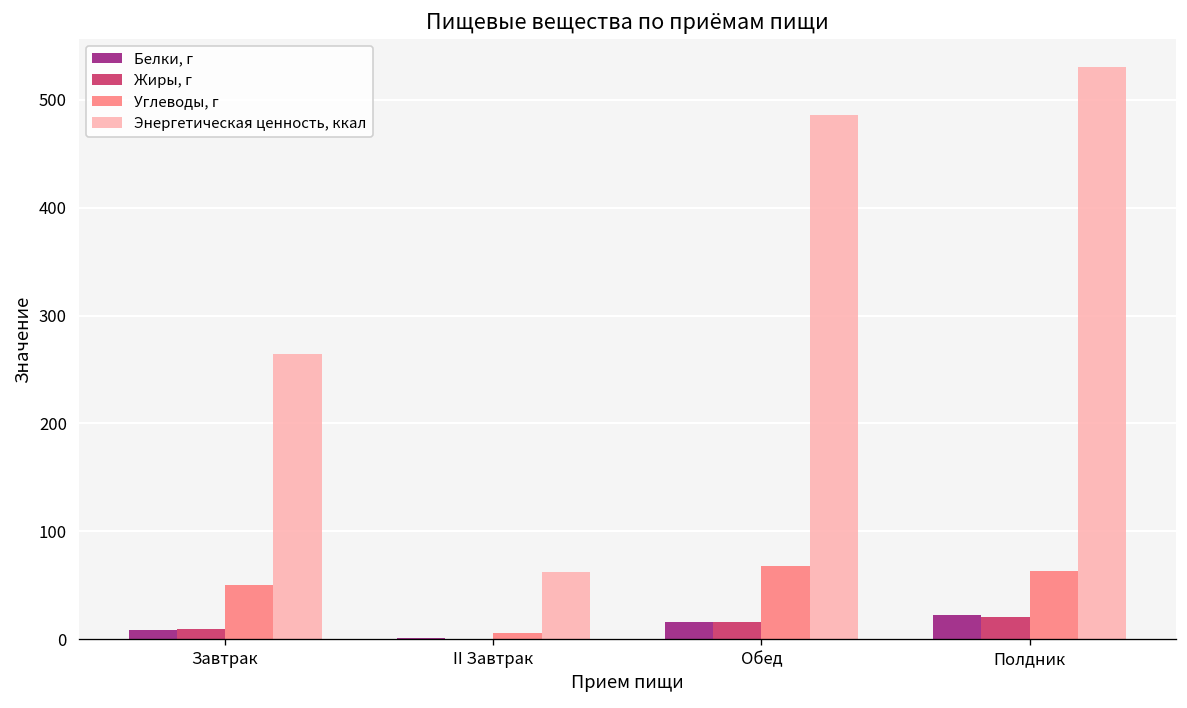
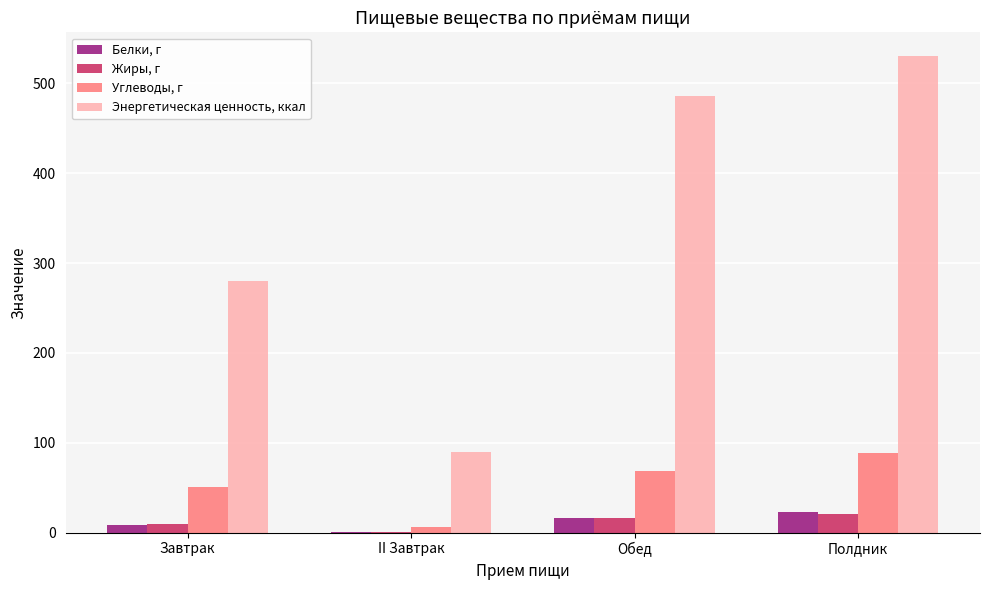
Энергетическая ценность, ккал, Завтрак: 260 -> 280
Энергетическая ценность, ккал, II Завтрак: 60 -> 90
Углеводы, г, Полдник: 60 -> 90
